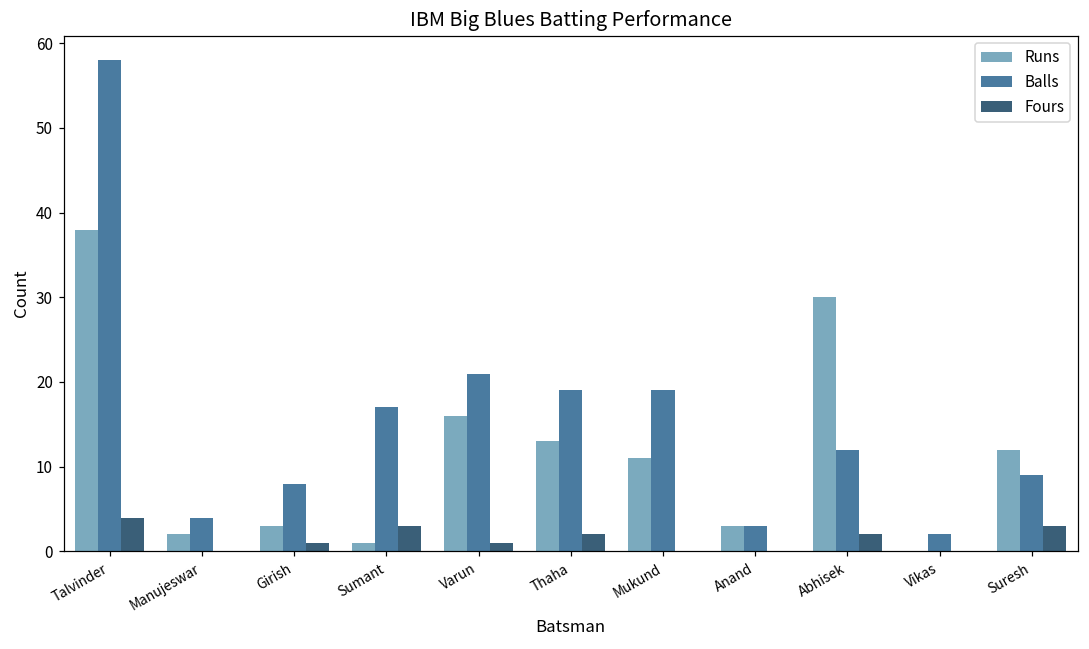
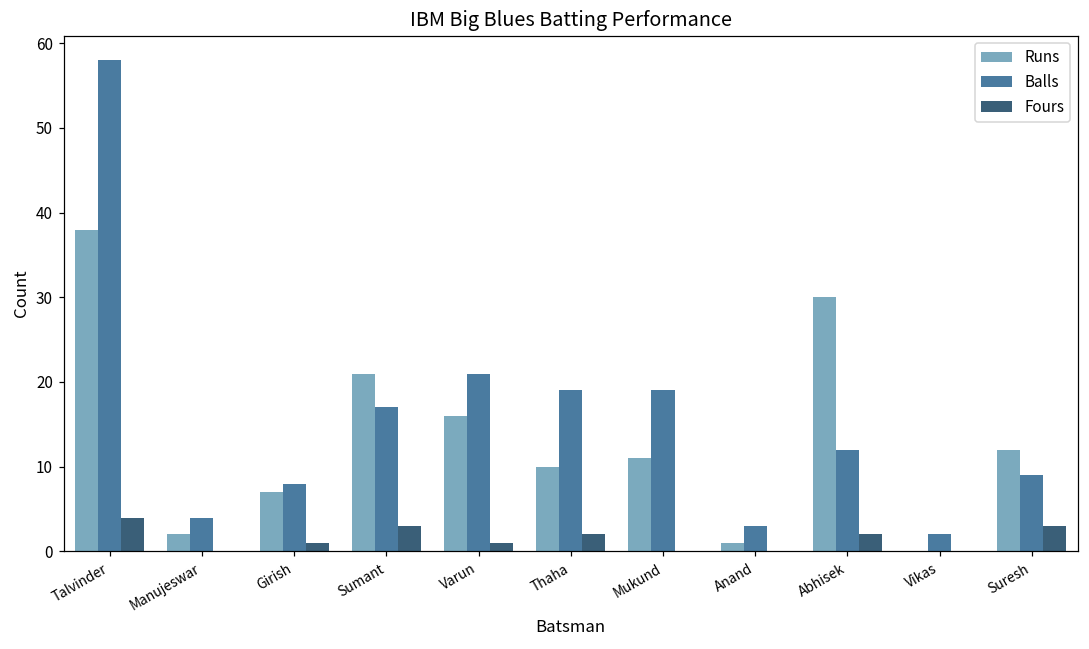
Runs, Girish: 3 -> 7
Runs, Sumant: 1 -> 21
Runs, Thaha: 13 -> 10
Runs, Anand: 3 -> 1
